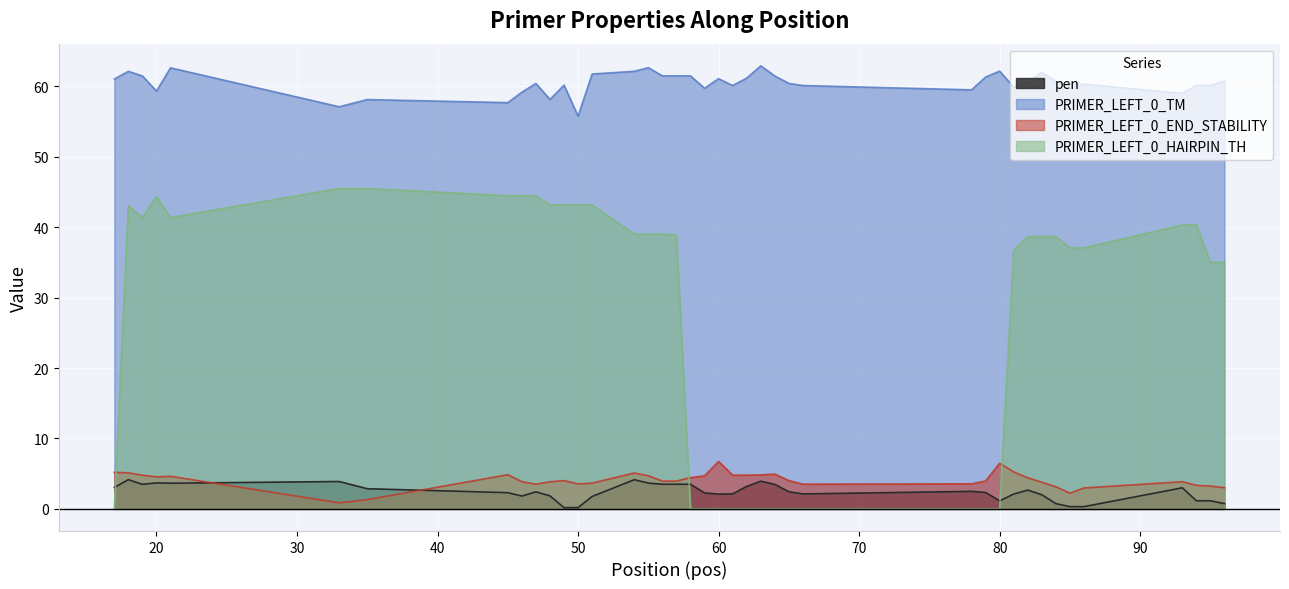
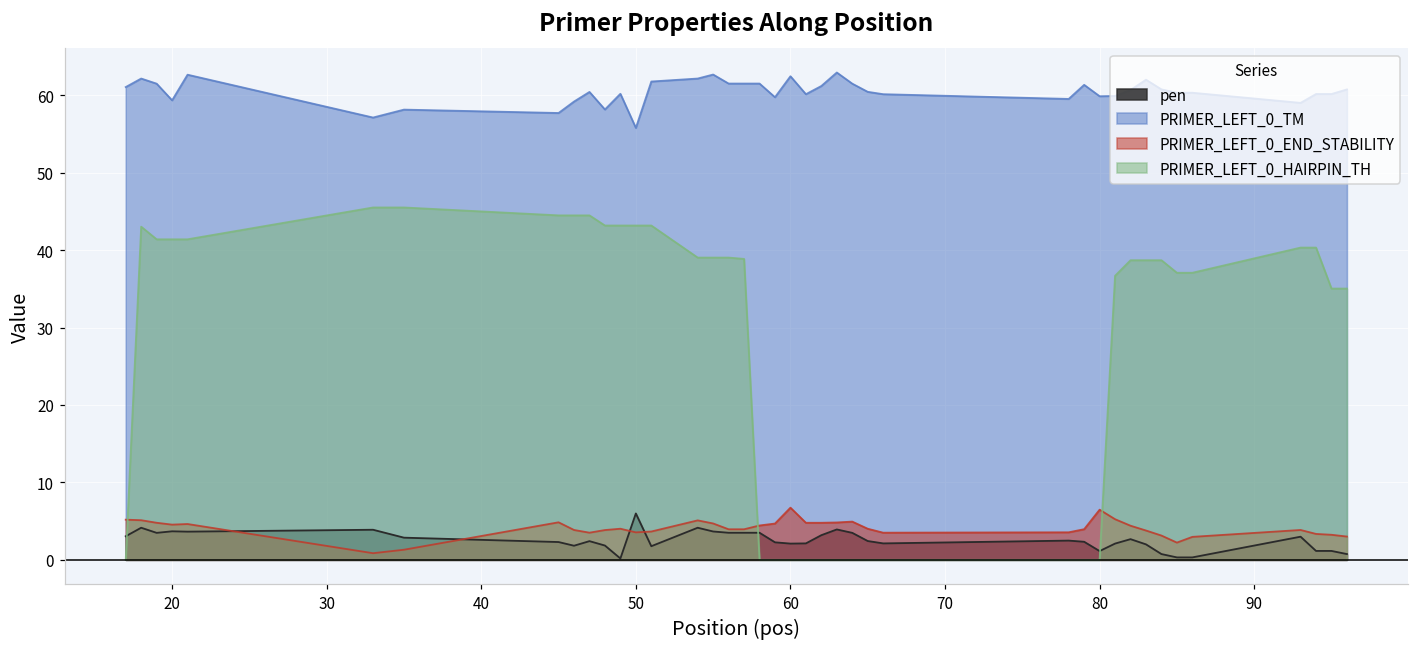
PRIMER_LEFT_0_HAIRPIN_TH, 20: 44 -> 41
pen, 50: 0 -> 6
PRIMER_LEFT_0_TM, 60: 61 -> 62
PRIMER_LEFT_0_TM, 80: 62 -> 60
